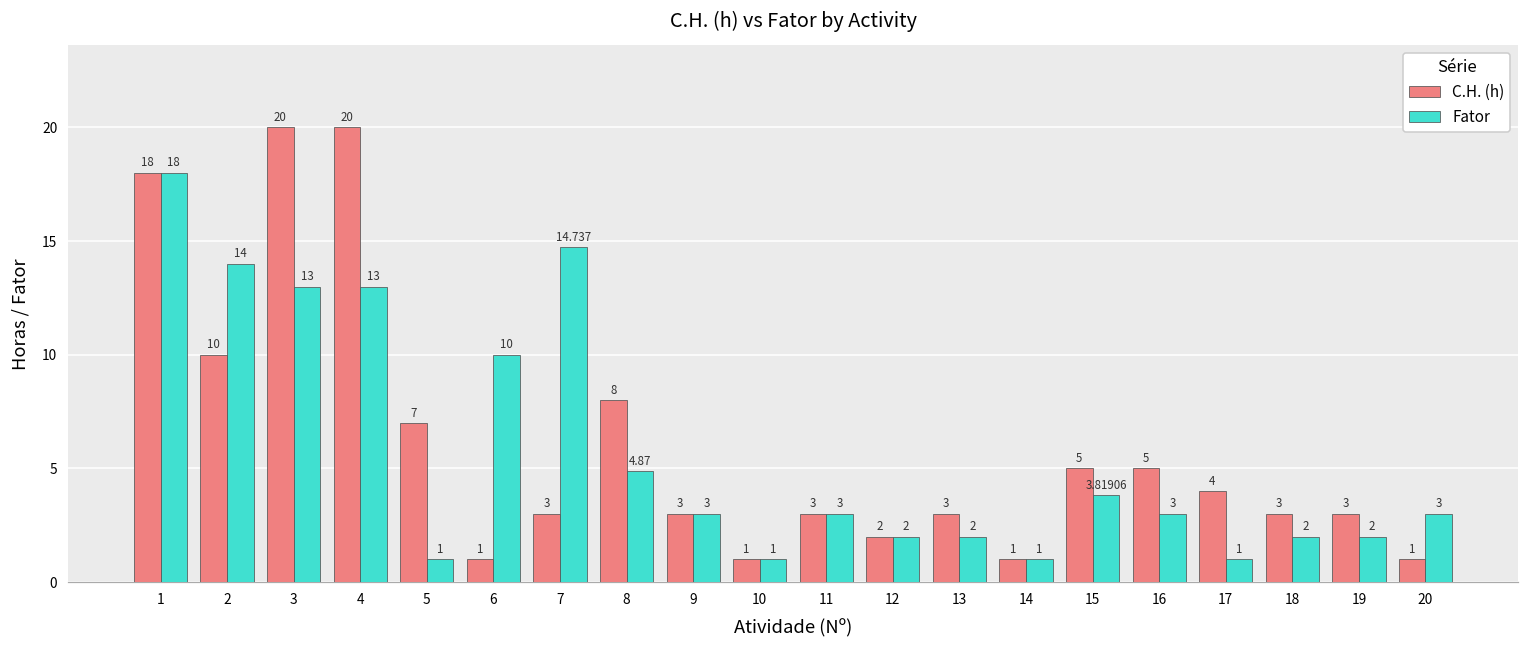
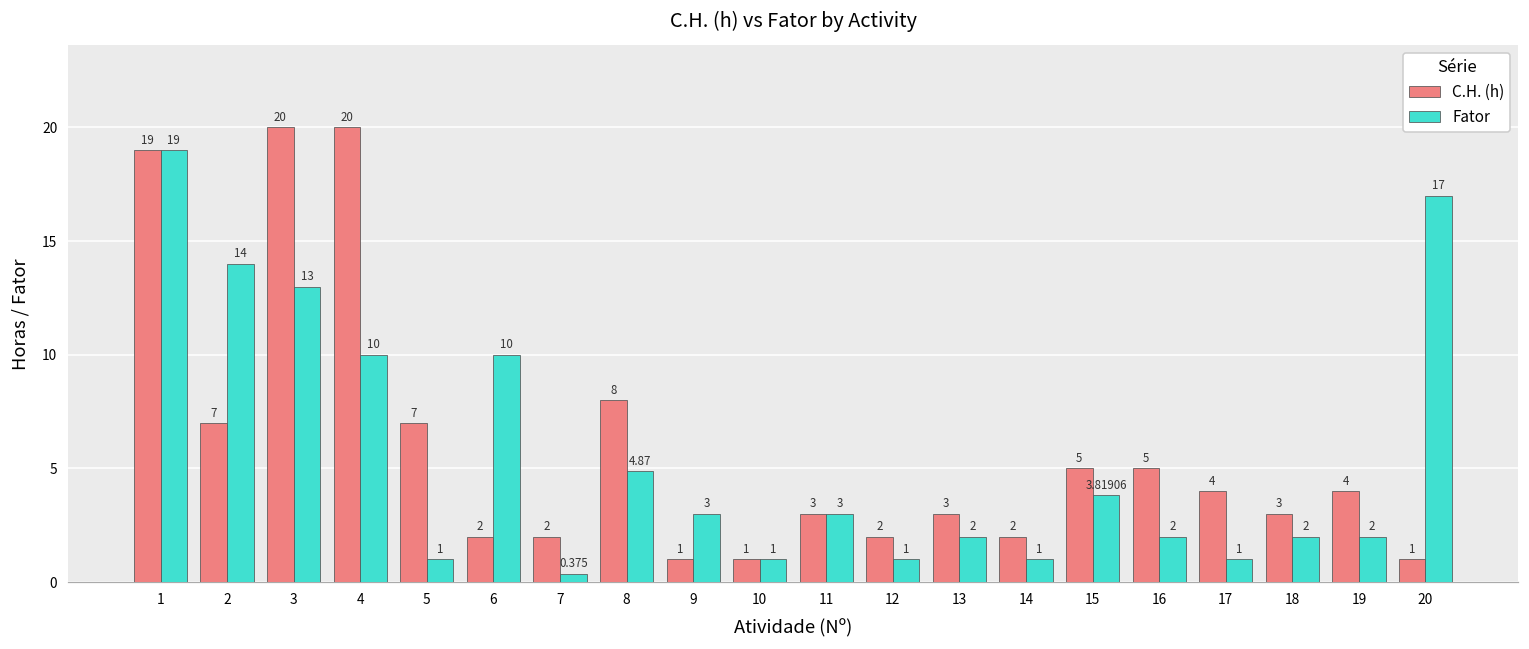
C.H. (h), 1: 18 -> 19
Fator, 1: 18 -> 19
C.H. (h), 2: 10 -> 7
Fator, 4: 13 -> 10
C.H. (h), 6: 1 -> 2
C.H. (h), 7: 3 -> 2
Fator, 7: 14.737 -> 0.375
C.H. (h), 9: 3 -> 1
Fator, 12: 2 -> 1
C.H. (h), 14: 1 -> 2
Fator, 16: 3 -> 2
C.H. (h), 19: 3 -> 4
Fator, 20: 3 -> 17
